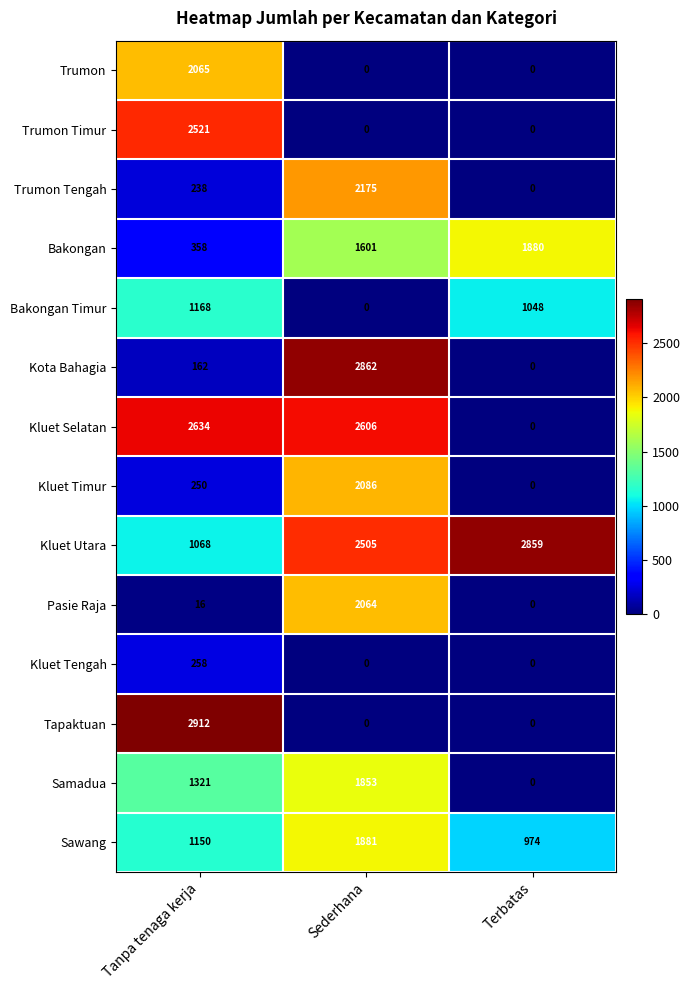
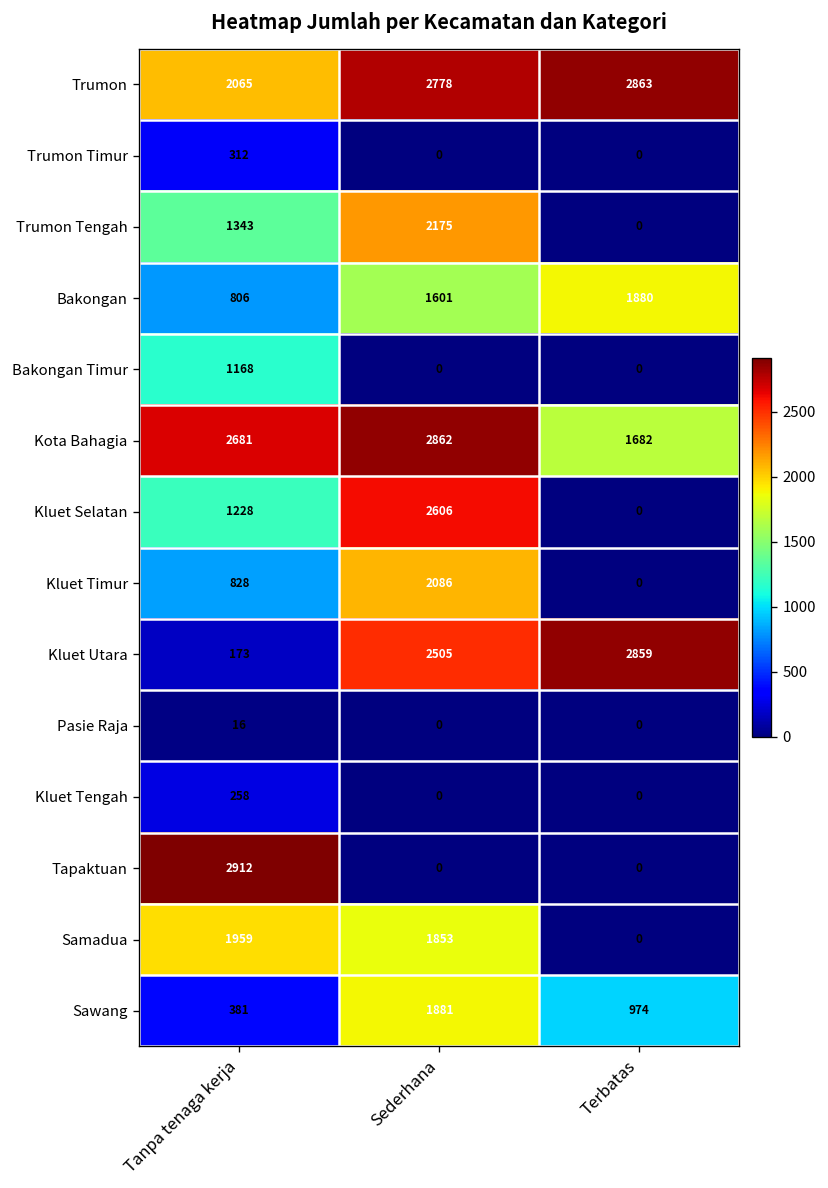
Trumon, Sederhana: 0 -> 2778
Trumon, Terbatas: 0 -> 2863
Trumon Timur, Tanpa tenaga kerja: 2521 -> 312
Trumon Tengah, Tanpa tenaga kerja: 238 -> 1343
Bakongan, Tanpa tenaga kerja: 358 -> 806
Bakongan Timur, Terbatas: 1048 -> 0
Kota Bahagia, Tanpa tenaga kerja: 162 -> 2681
Kota Bahagia, Terbatas: 0 -> 1682
Kluet Selatan, Tanpa tenaga kerja: 2634 -> 1228
Kluet Timur, Tanpa tenaga kerja: 250 -> 828
Kluet Utara, Tanpa tenaga kerja: 1068 -> 173
Pasie Raja, Sederhana: 2064 -> 0
Samadua, Tanpa tenaga kerja: 1321 -> 1959
Sawang, Tanpa tenaga kerja: 1150 -> 381
